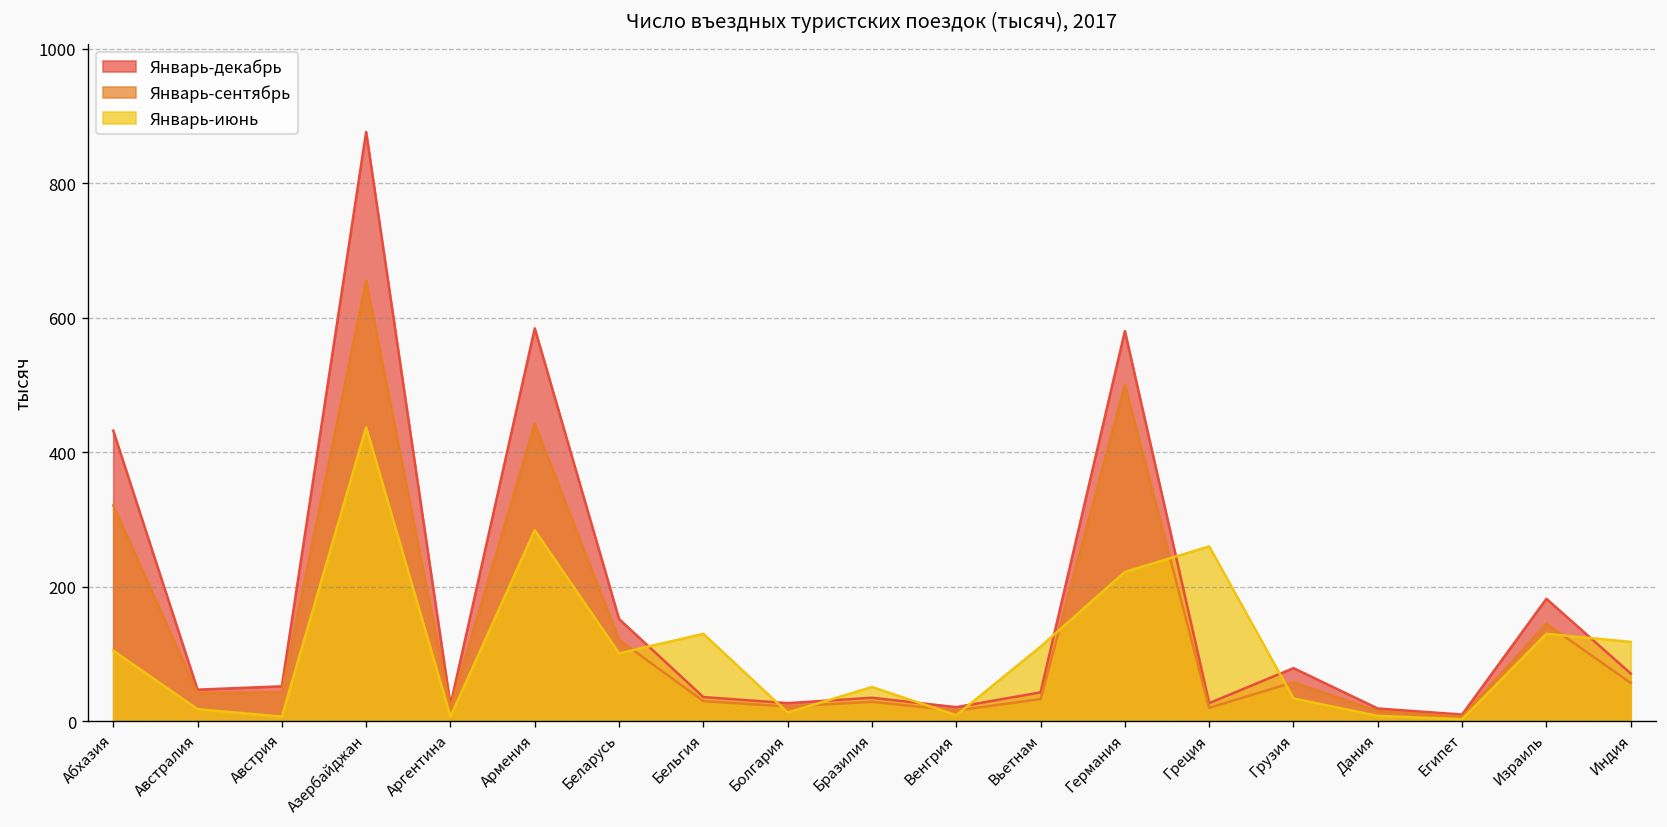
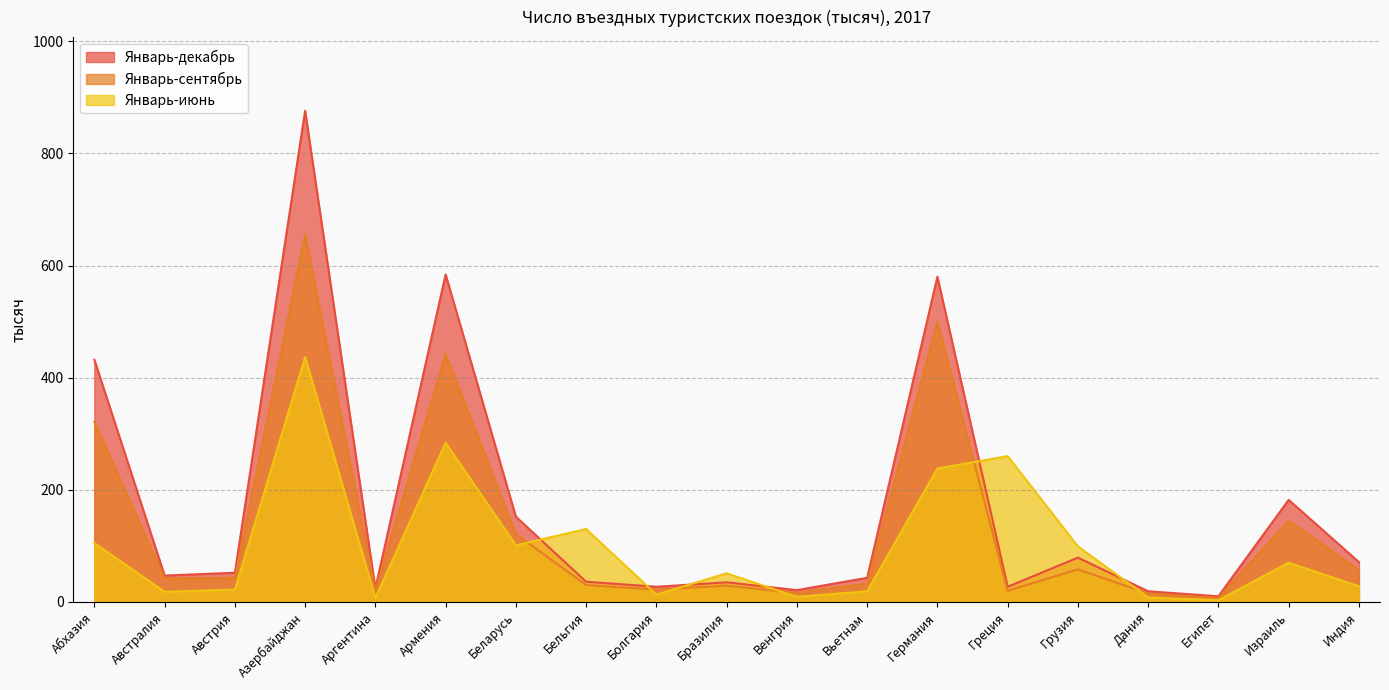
Январь-июнь, Австрия: 10 -> 20
Январь-июнь, Вьетнам: 110 -> 20
Январь-июнь, Германия: 220 -> 240
Январь-июнь, Грузия: 30 -> 100
Январь-июнь, Израиль: 130 -> 70
Январь-июнь, Индия: 120 -> 30
